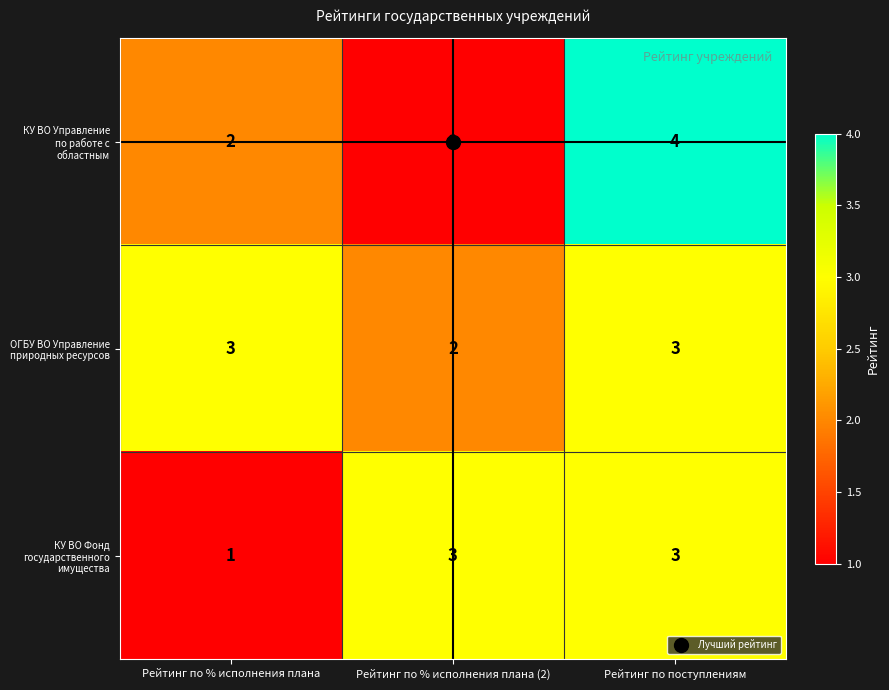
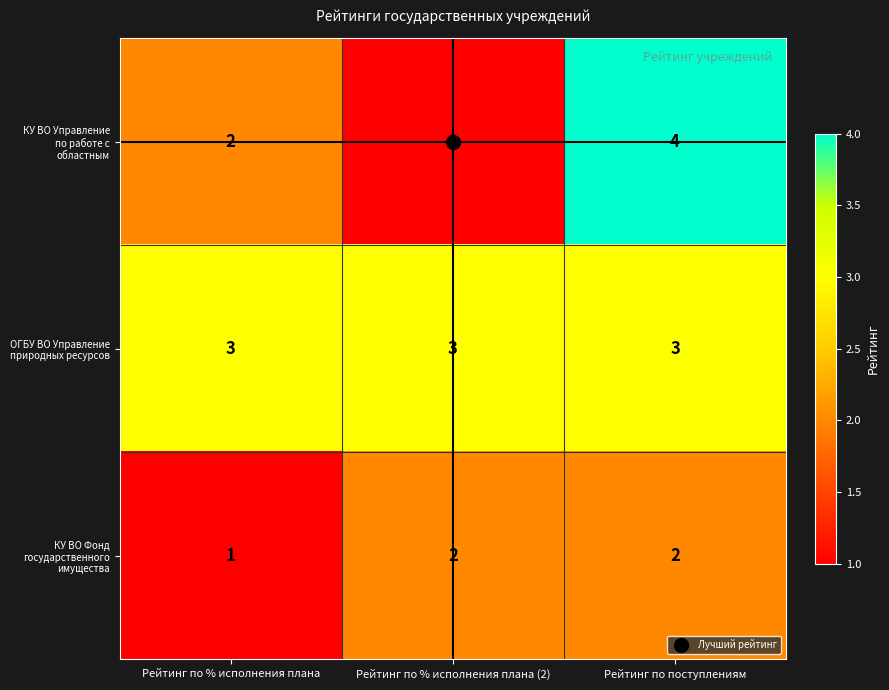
ОГБУ ВО Управление природных ресурсов, Рейтинг по % исполнения плана (2): 2 -> 3
КУ ВО Фонд государственного имущества, Рейтинг по % исполнения плана (2): 3 -> 2
КУ ВО Фонд государственного имущества, Рейтинг по поступлениям: 3 -> 2
